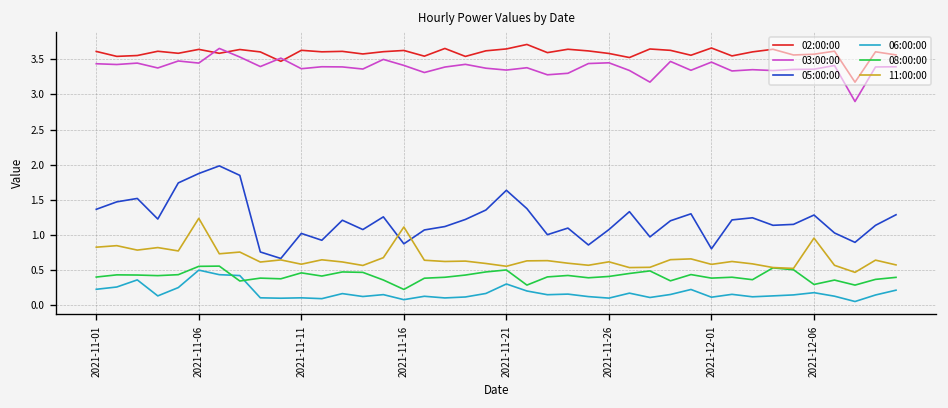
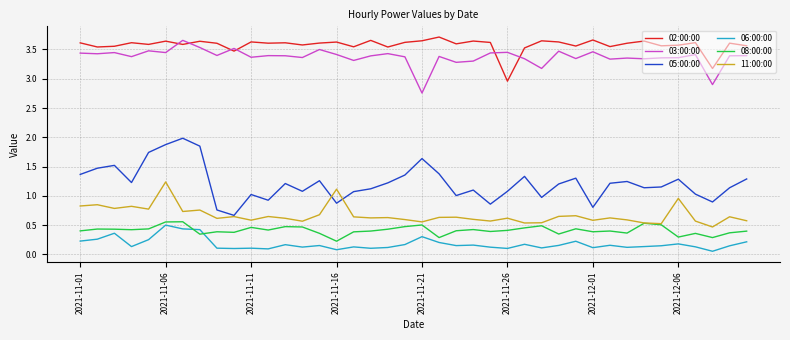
03:00:00, 2021-11-21: 3.3 -> 2.8
02:00:00, 2021-11-26: 3.6 -> 3.0
